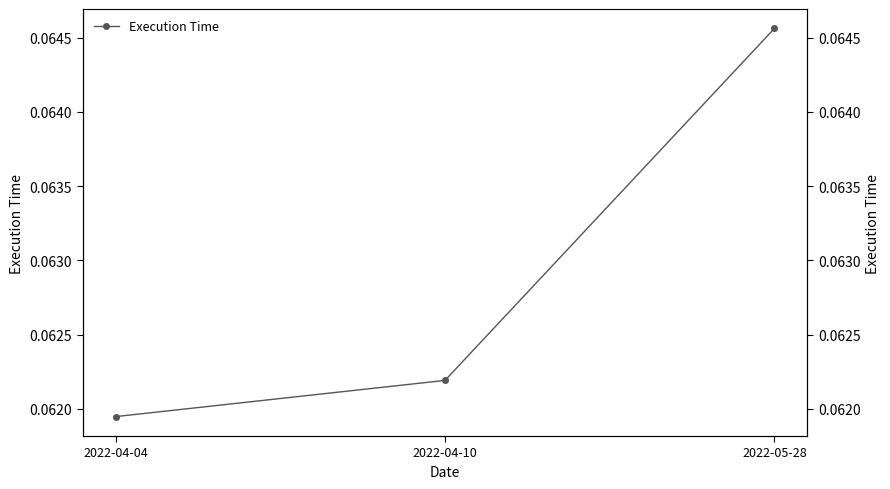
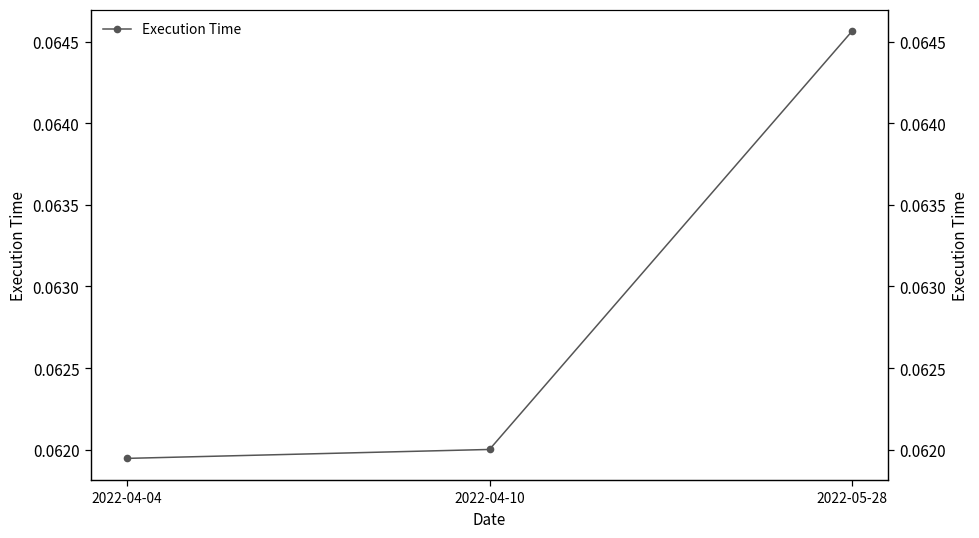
2022-04-10: 0.06219 -> 0.06200
